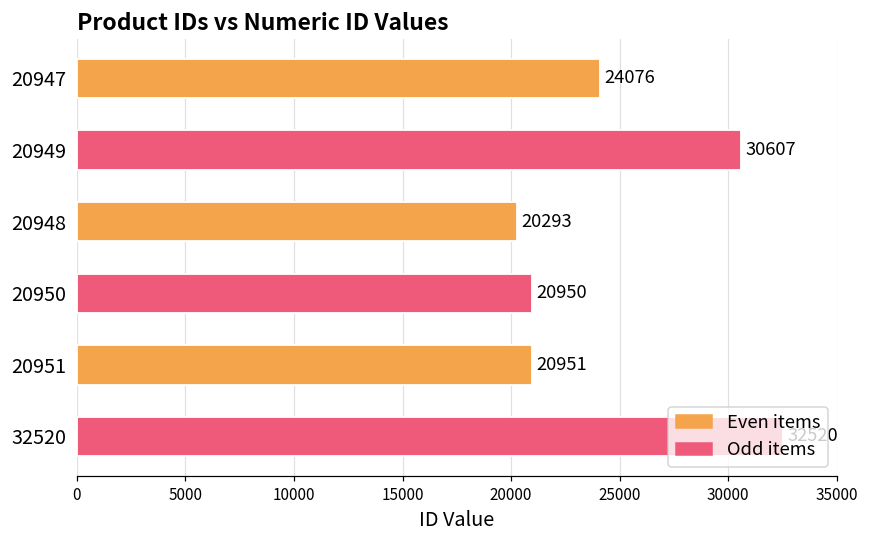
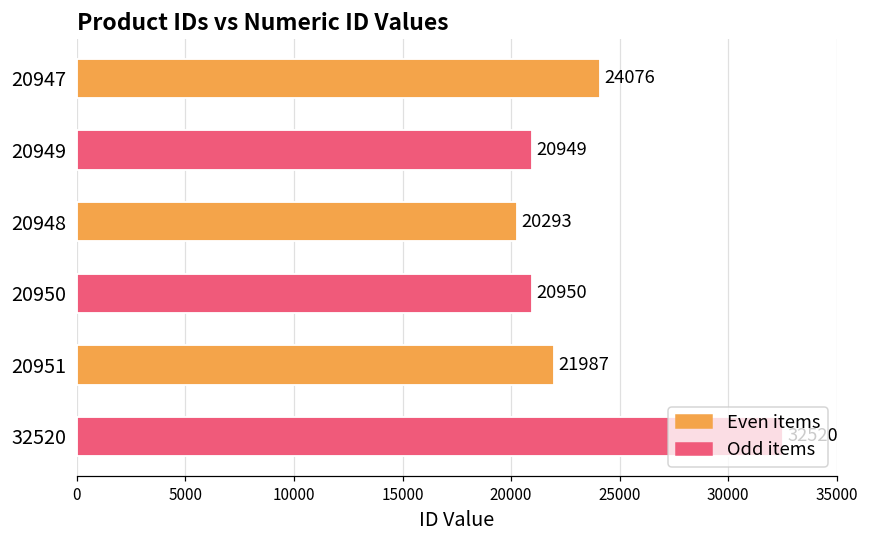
20949: 30607 -> 20949
20951: 20951 -> 21987
